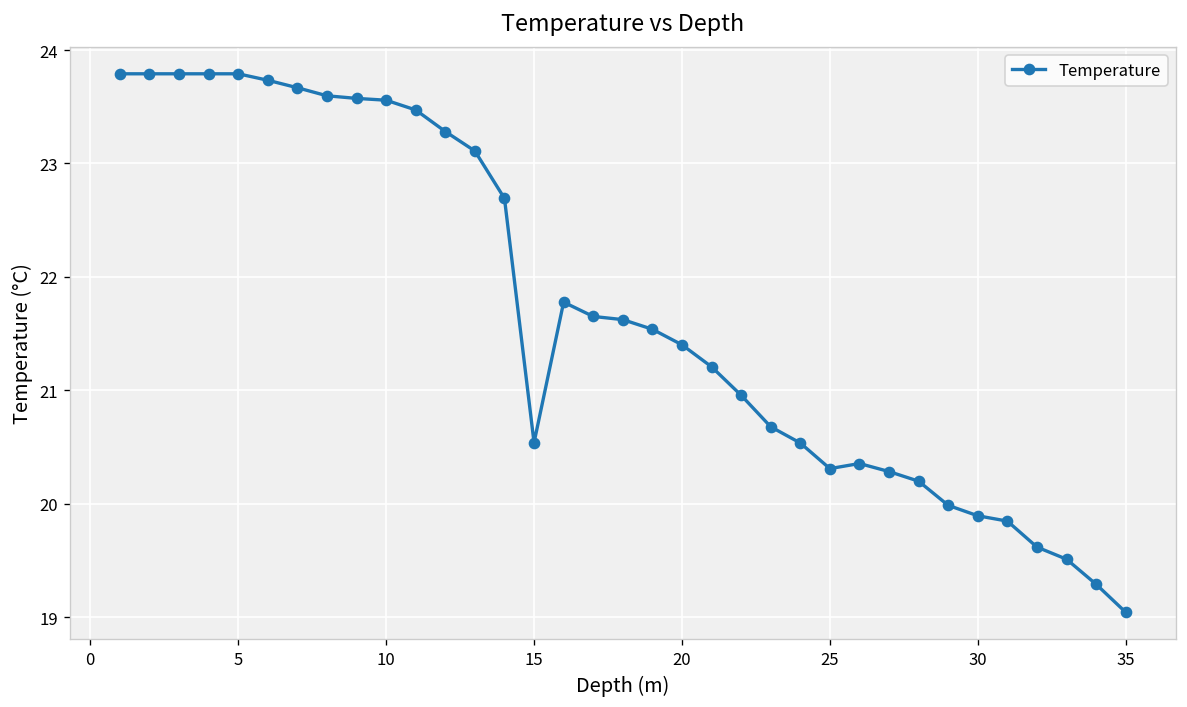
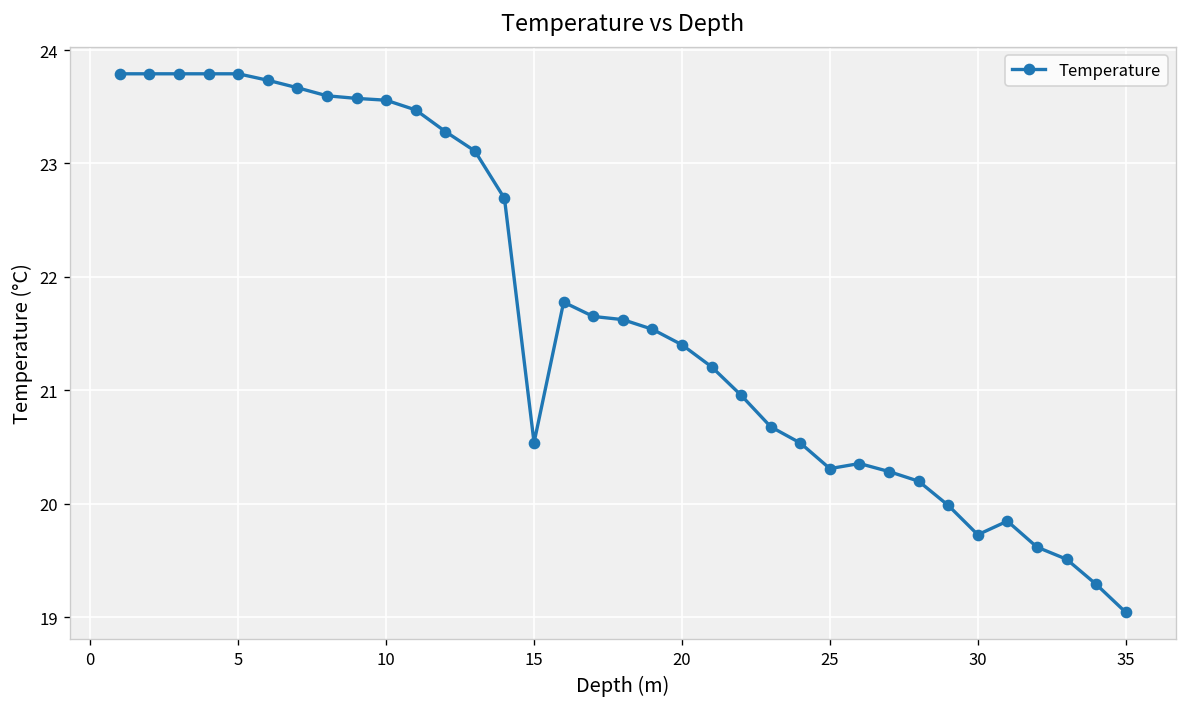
30: 19.9 -> 19.7
